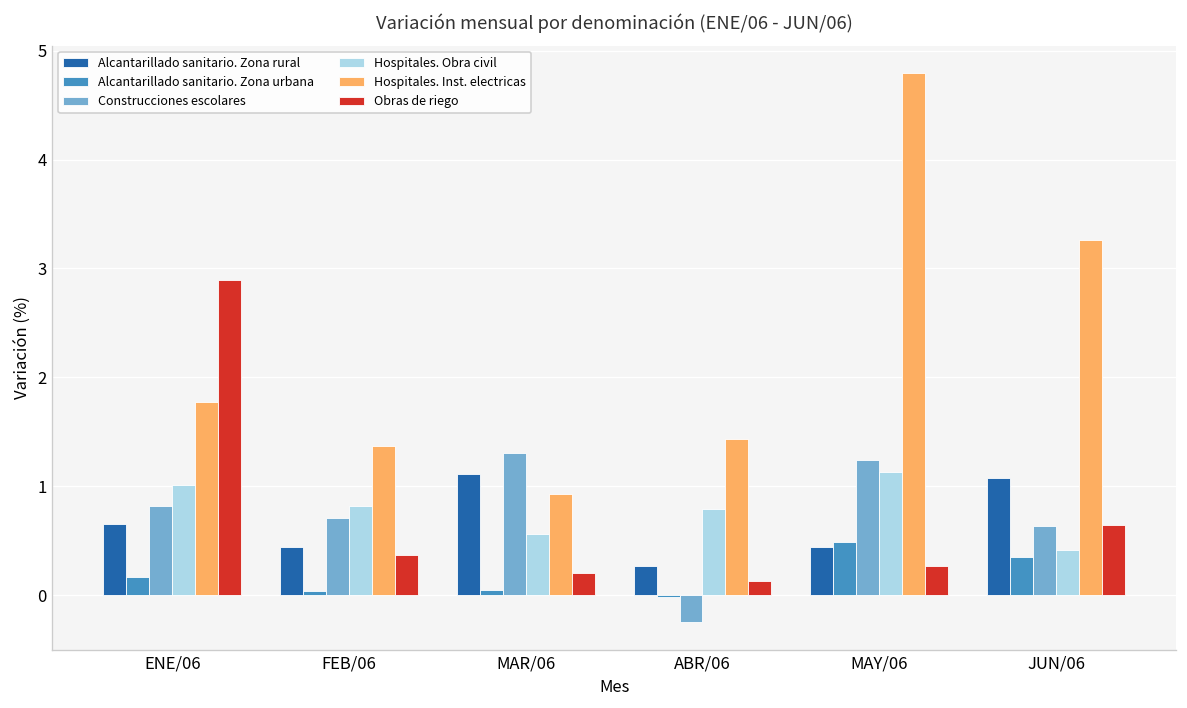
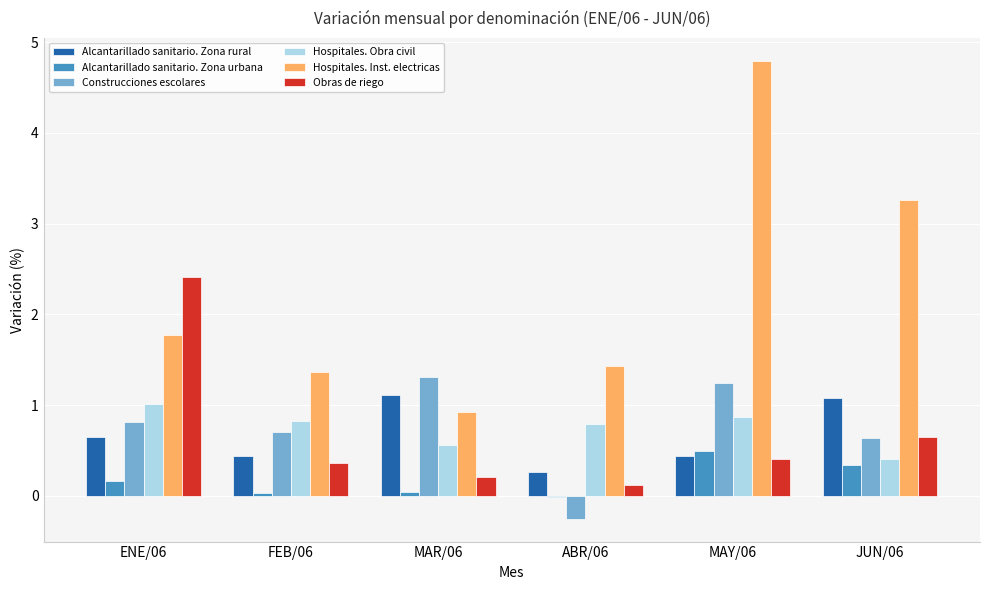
Obras de riego, ENE/06: 2.9 -> 2.4
Hospitales. Obra civil, MAY/06: 1.1 -> 0.9
Obras de riego, MAY/06: 0.3 -> 0.4
